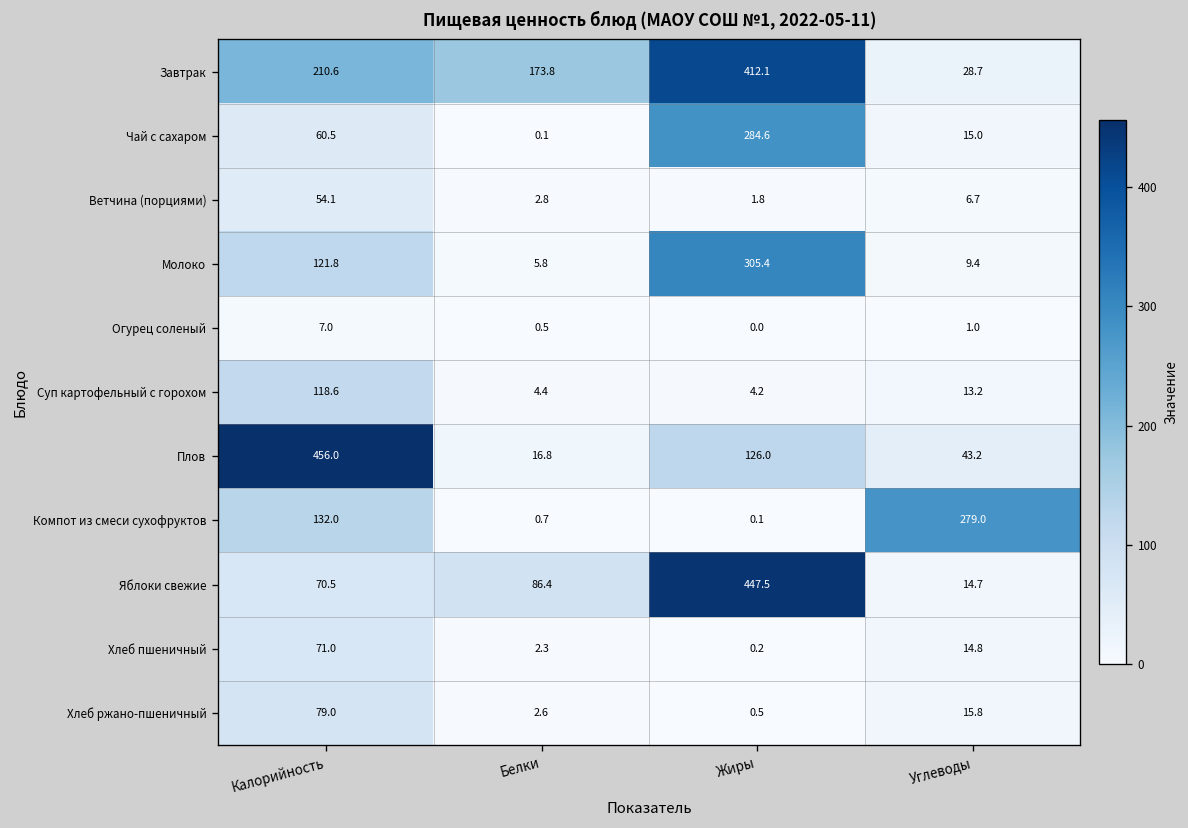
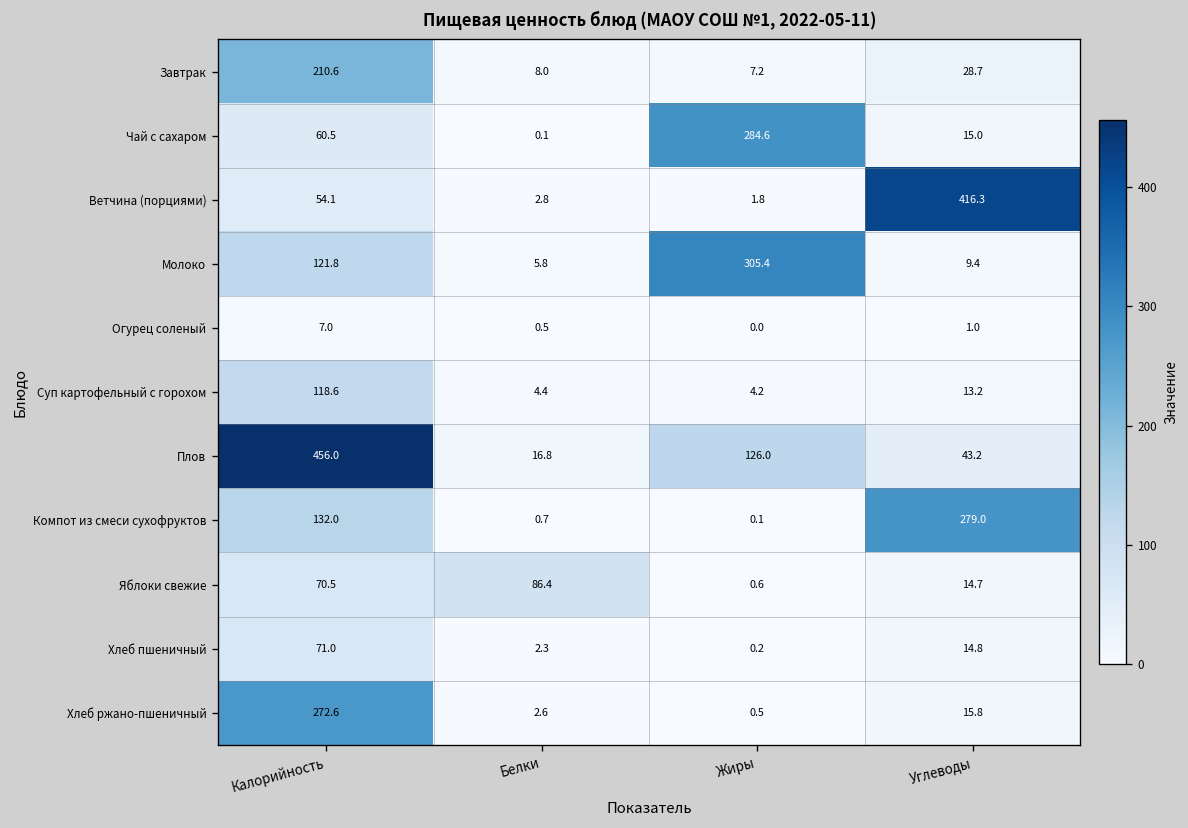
Завтрак, Белки: 173.8 -> 8.0
Завтрак, Жиры: 412.1 -> 7.2
Ветчина (порциями), Углеводы: 6.7 -> 416.3
Яблоки свежие, Жиры: 447.5 -> 0.6
Хлеб ржано-пшеничный, Калорийность: 79.0 -> 272.6
